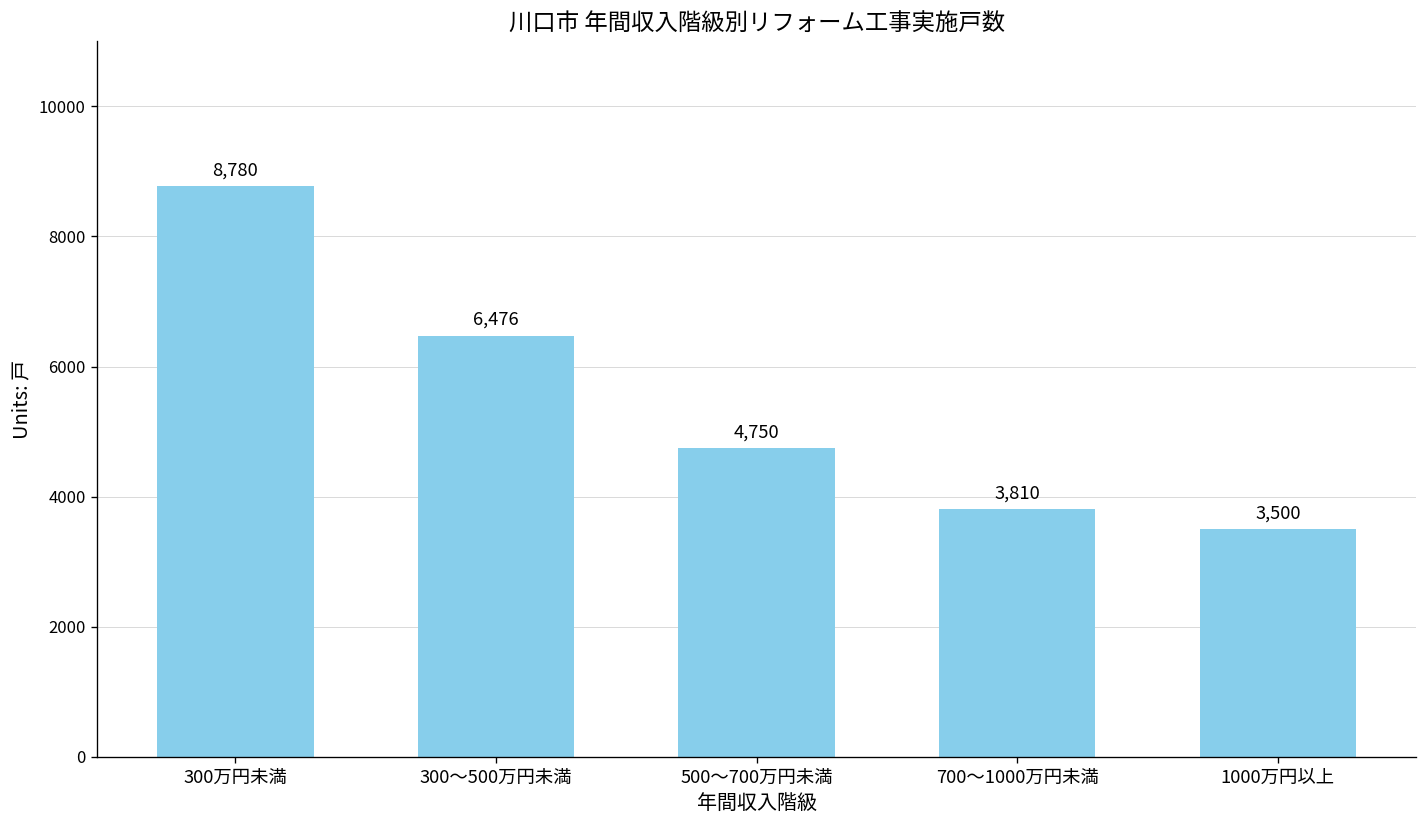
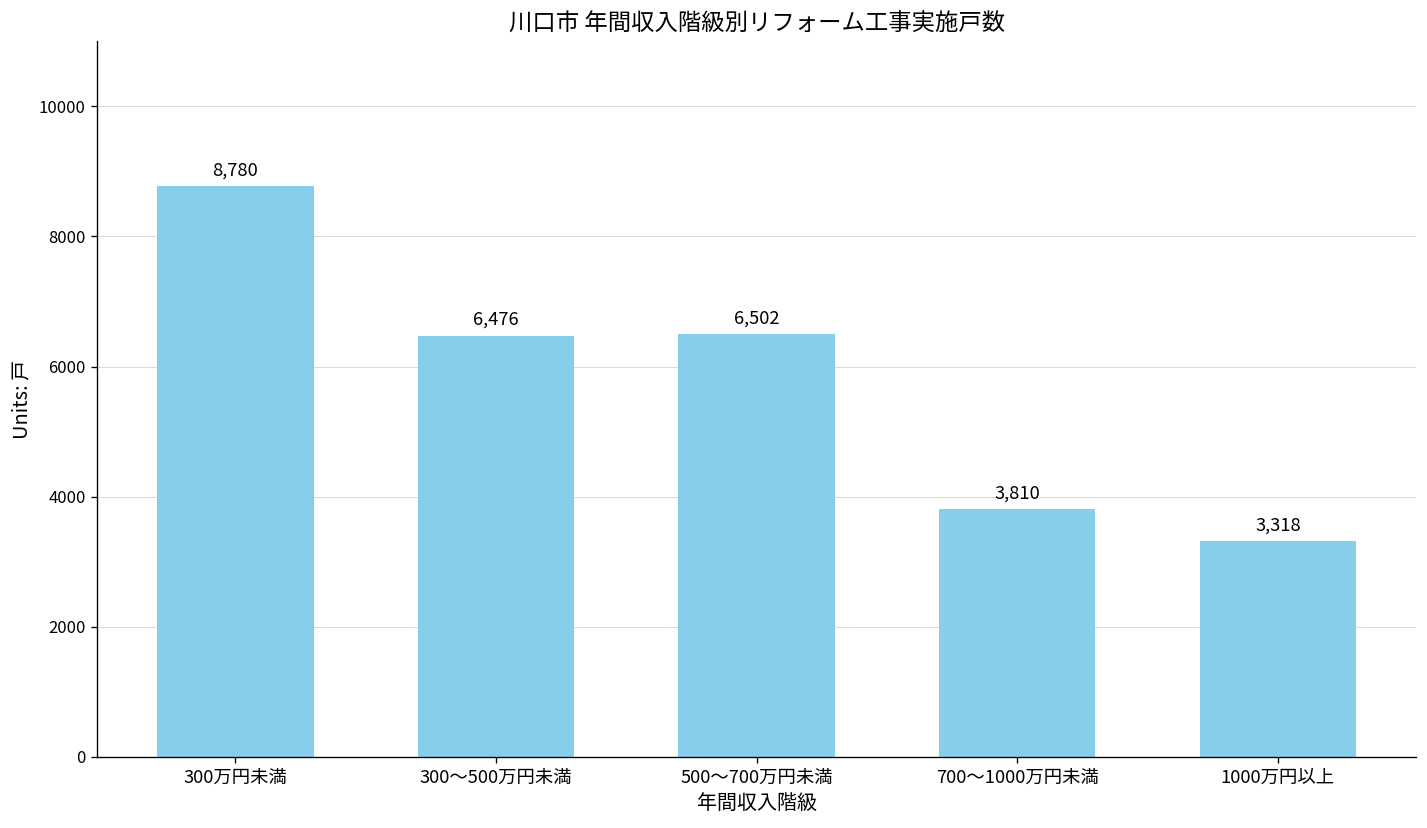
500～700万円未満: 4,750 -> 6,502
1000万円以上: 3,500 -> 3,318
